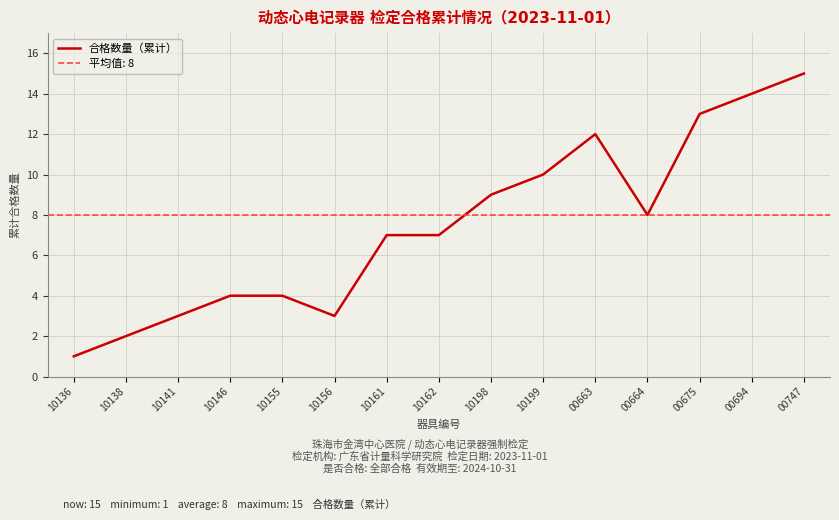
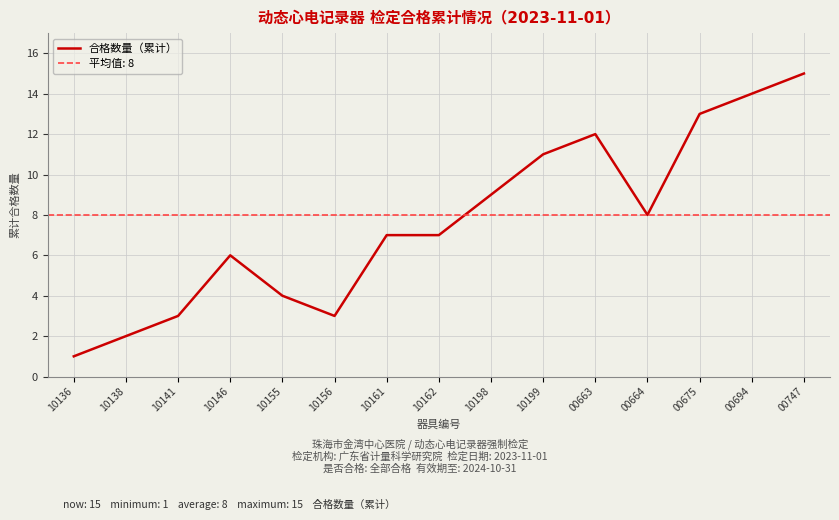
10146: 4 -> 6
10199: 10 -> 11
